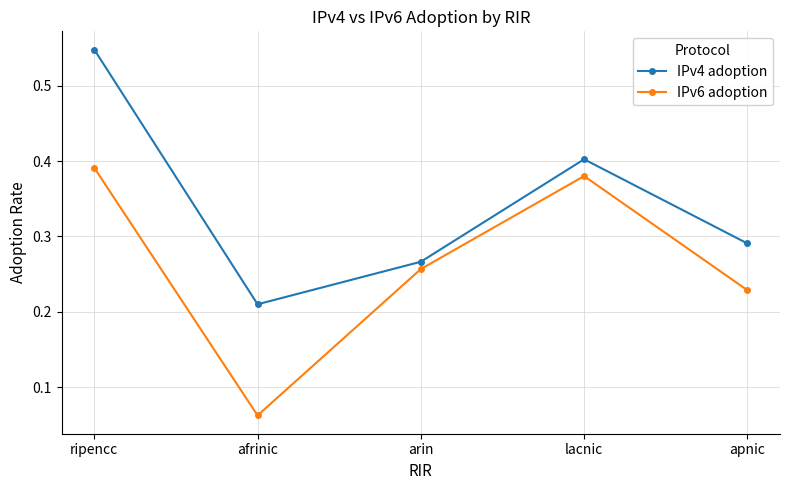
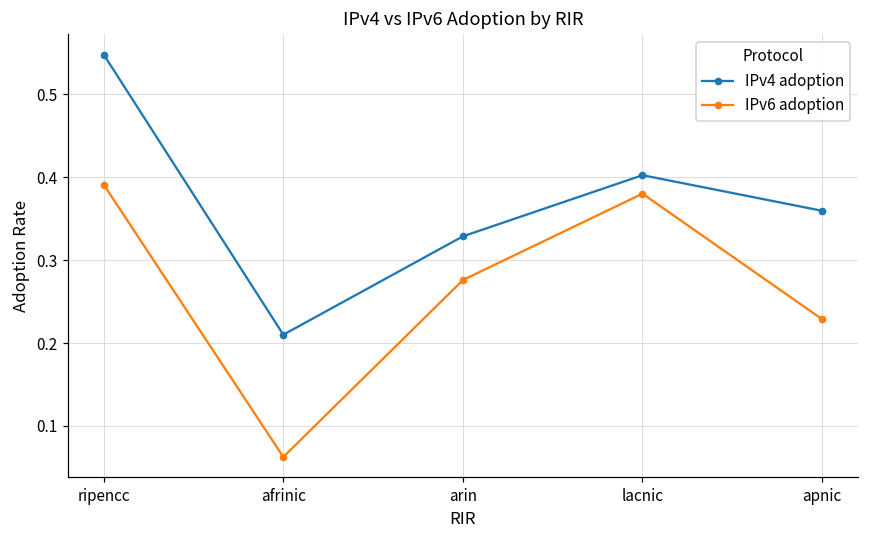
IPv4 adoption, arin: 0.27 -> 0.33
IPv6 adoption, arin: 0.26 -> 0.28
IPv4 adoption, apnic: 0.29 -> 0.36
